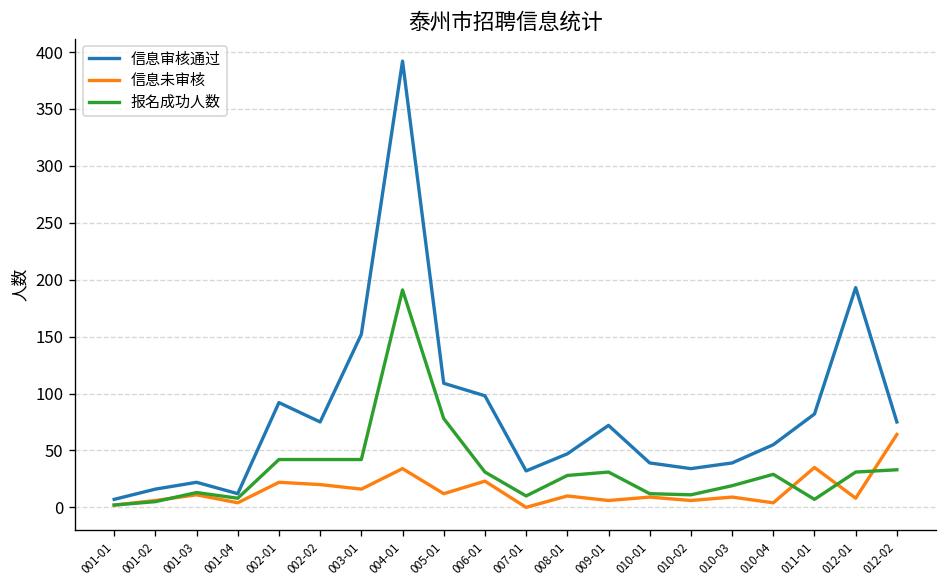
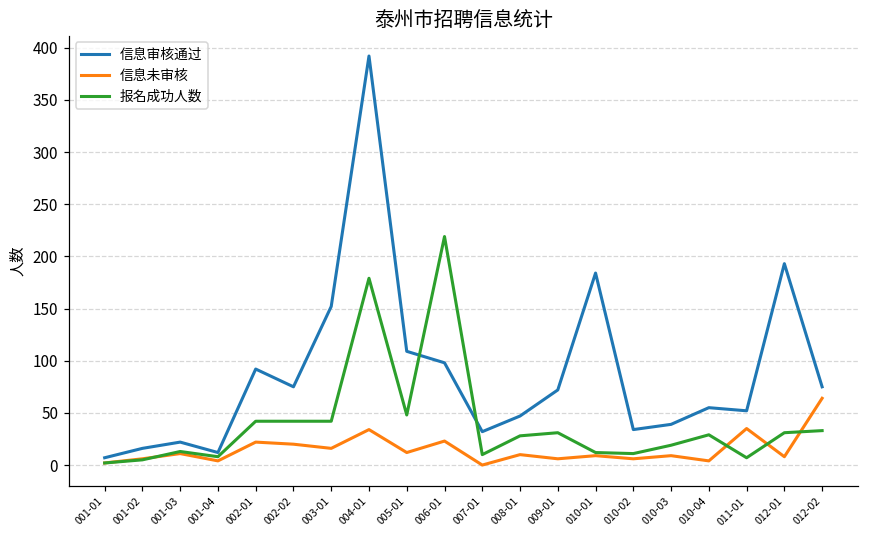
报名成功人数, 004-01: 190 -> 180
报名成功人数, 005-01: 80 -> 50
报名成功人数, 006-01: 30 -> 220
信息审核通过, 010-01: 40 -> 180
信息审核通过, 011-01: 80 -> 50
